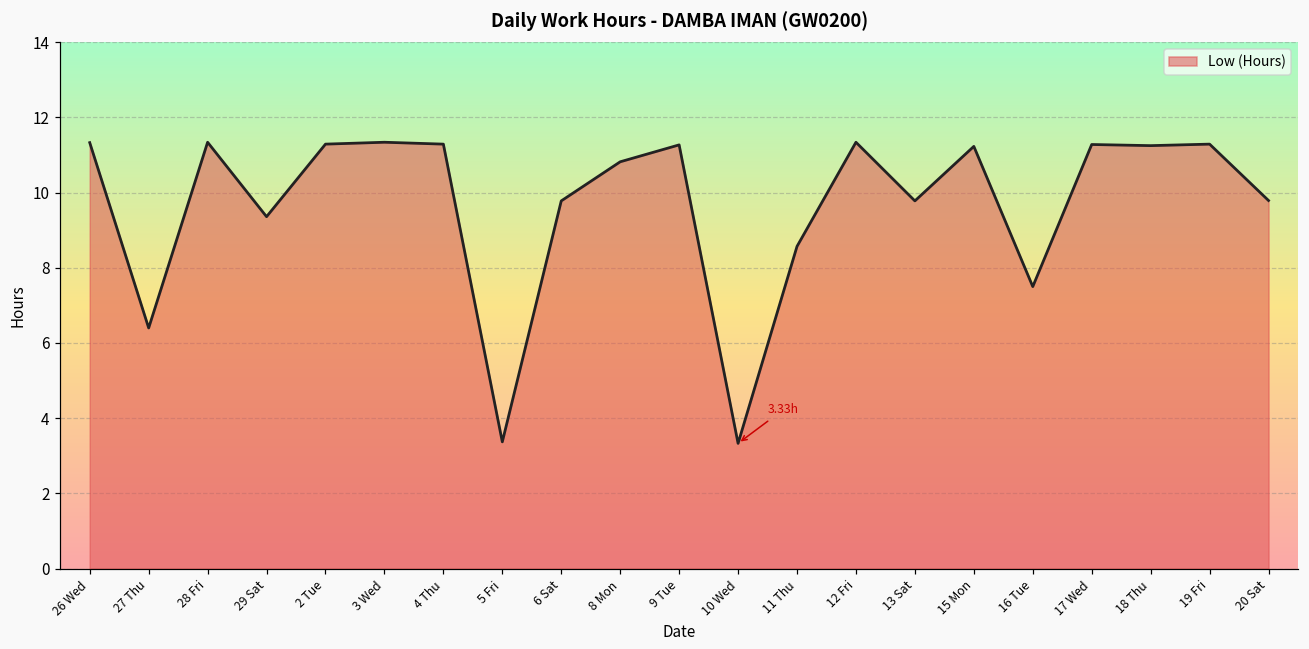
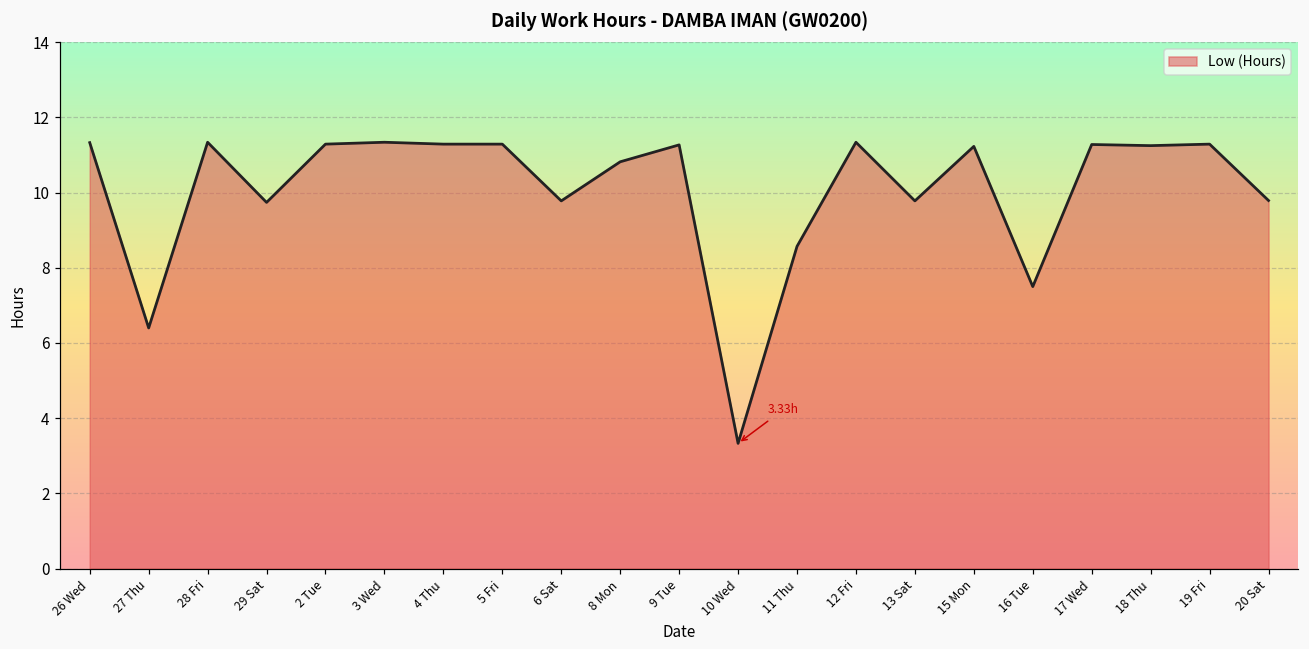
29 Sat: 9.4 -> 9.7
5 Fri: 3.4 -> 11.3
